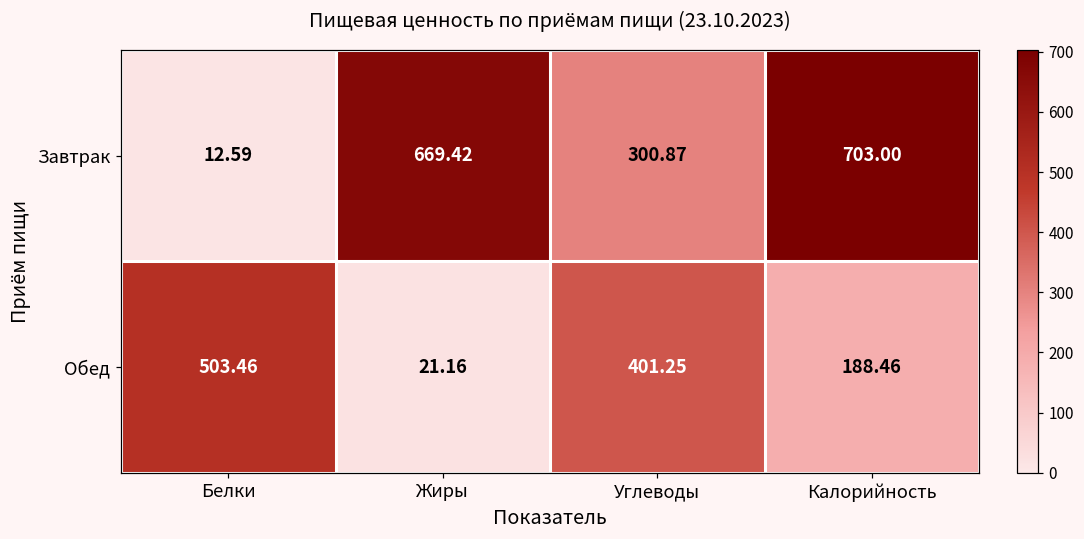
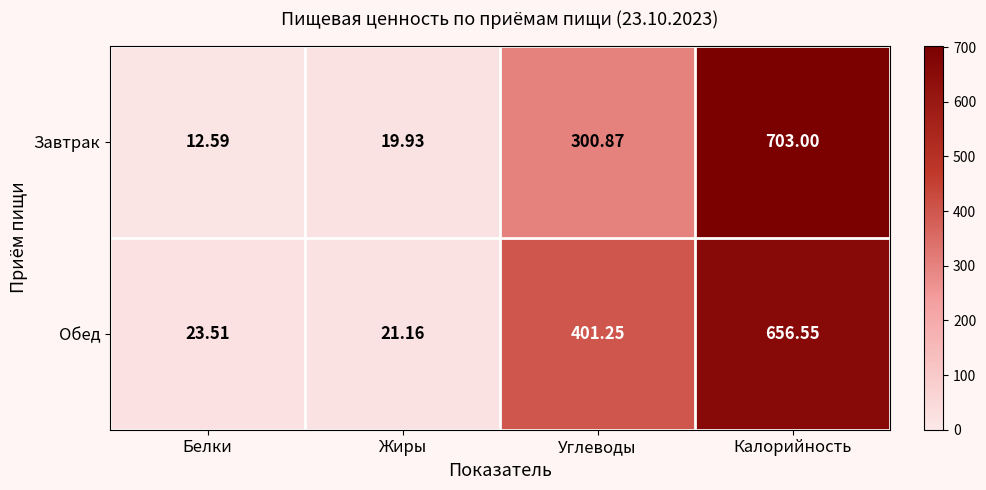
Завтрак, Жиры: 669.42 -> 19.93
Обед, Белки: 503.46 -> 23.51
Обед, Калорийность: 188.46 -> 656.55
